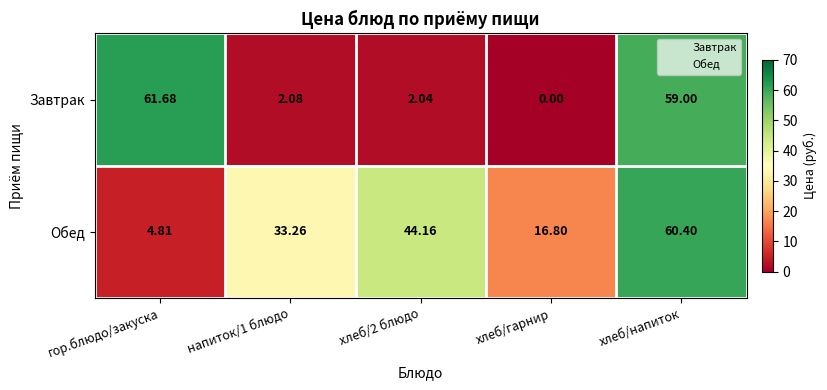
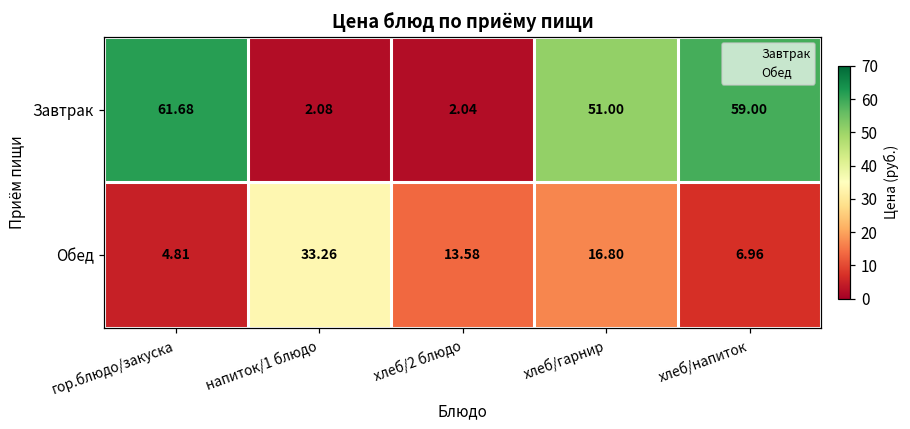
Завтрак, хлеб/гарнир: 0.00 -> 51.00
Обед, хлеб/2 блюдо: 44.16 -> 13.58
Обед, хлеб/напиток: 60.40 -> 6.96
